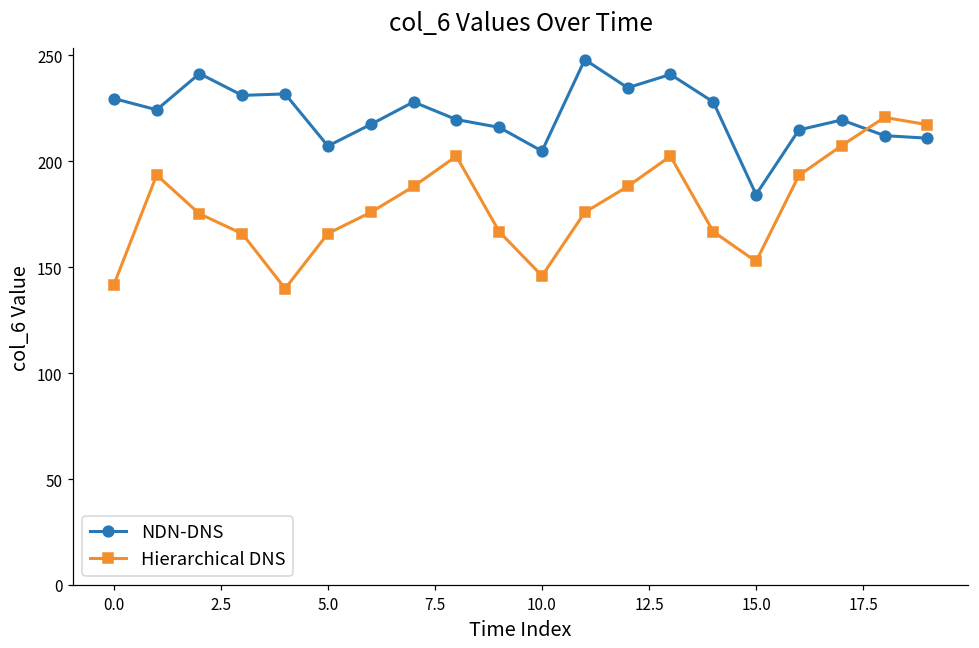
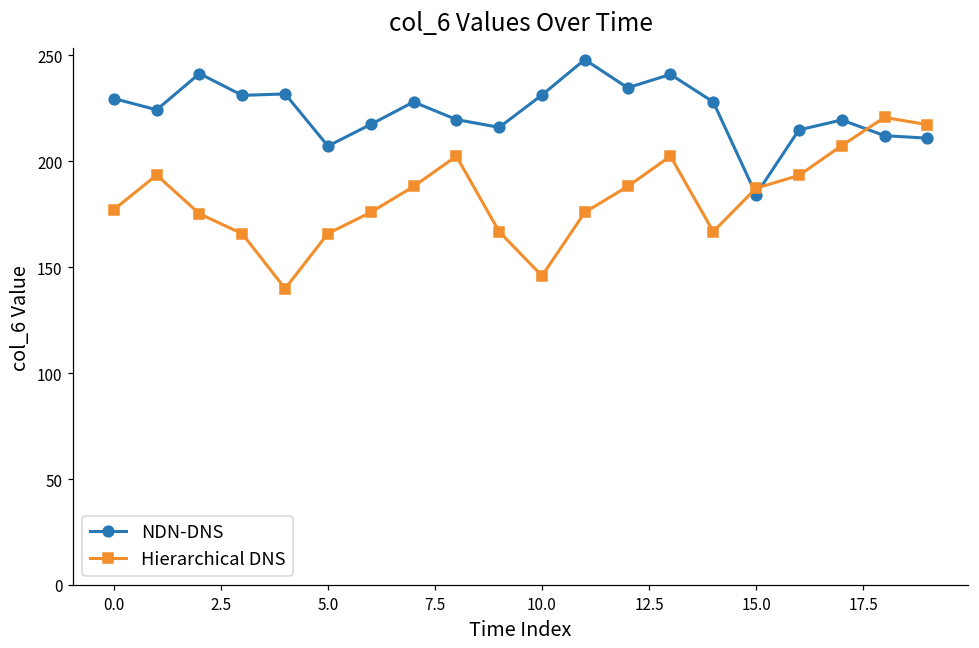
Hierarchical DNS, 0.0: 142 -> 177
NDN-DNS, 10.0: 205 -> 231
Hierarchical DNS, 15.0: 153 -> 187
